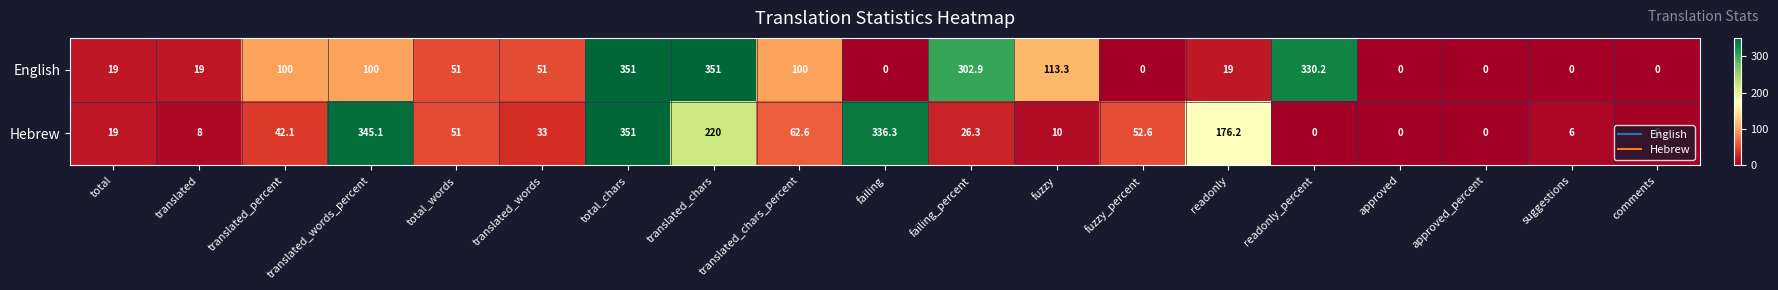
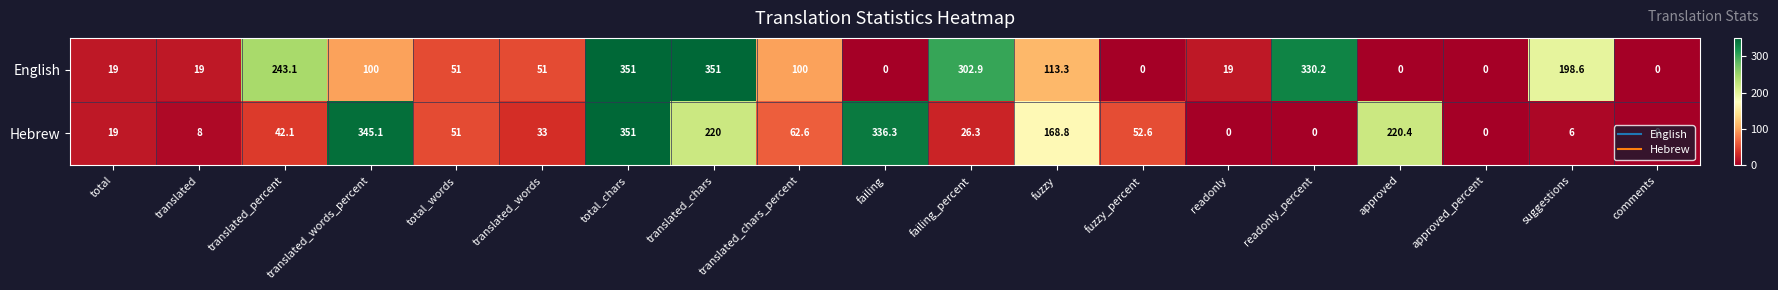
English, translated_percent: 100 -> 243.1
English, suggestions: 0 -> 198.6
Hebrew, fuzzy: 10 -> 168.8
Hebrew, readonly: 176.2 -> 0
Hebrew, approved: 0 -> 220.4
